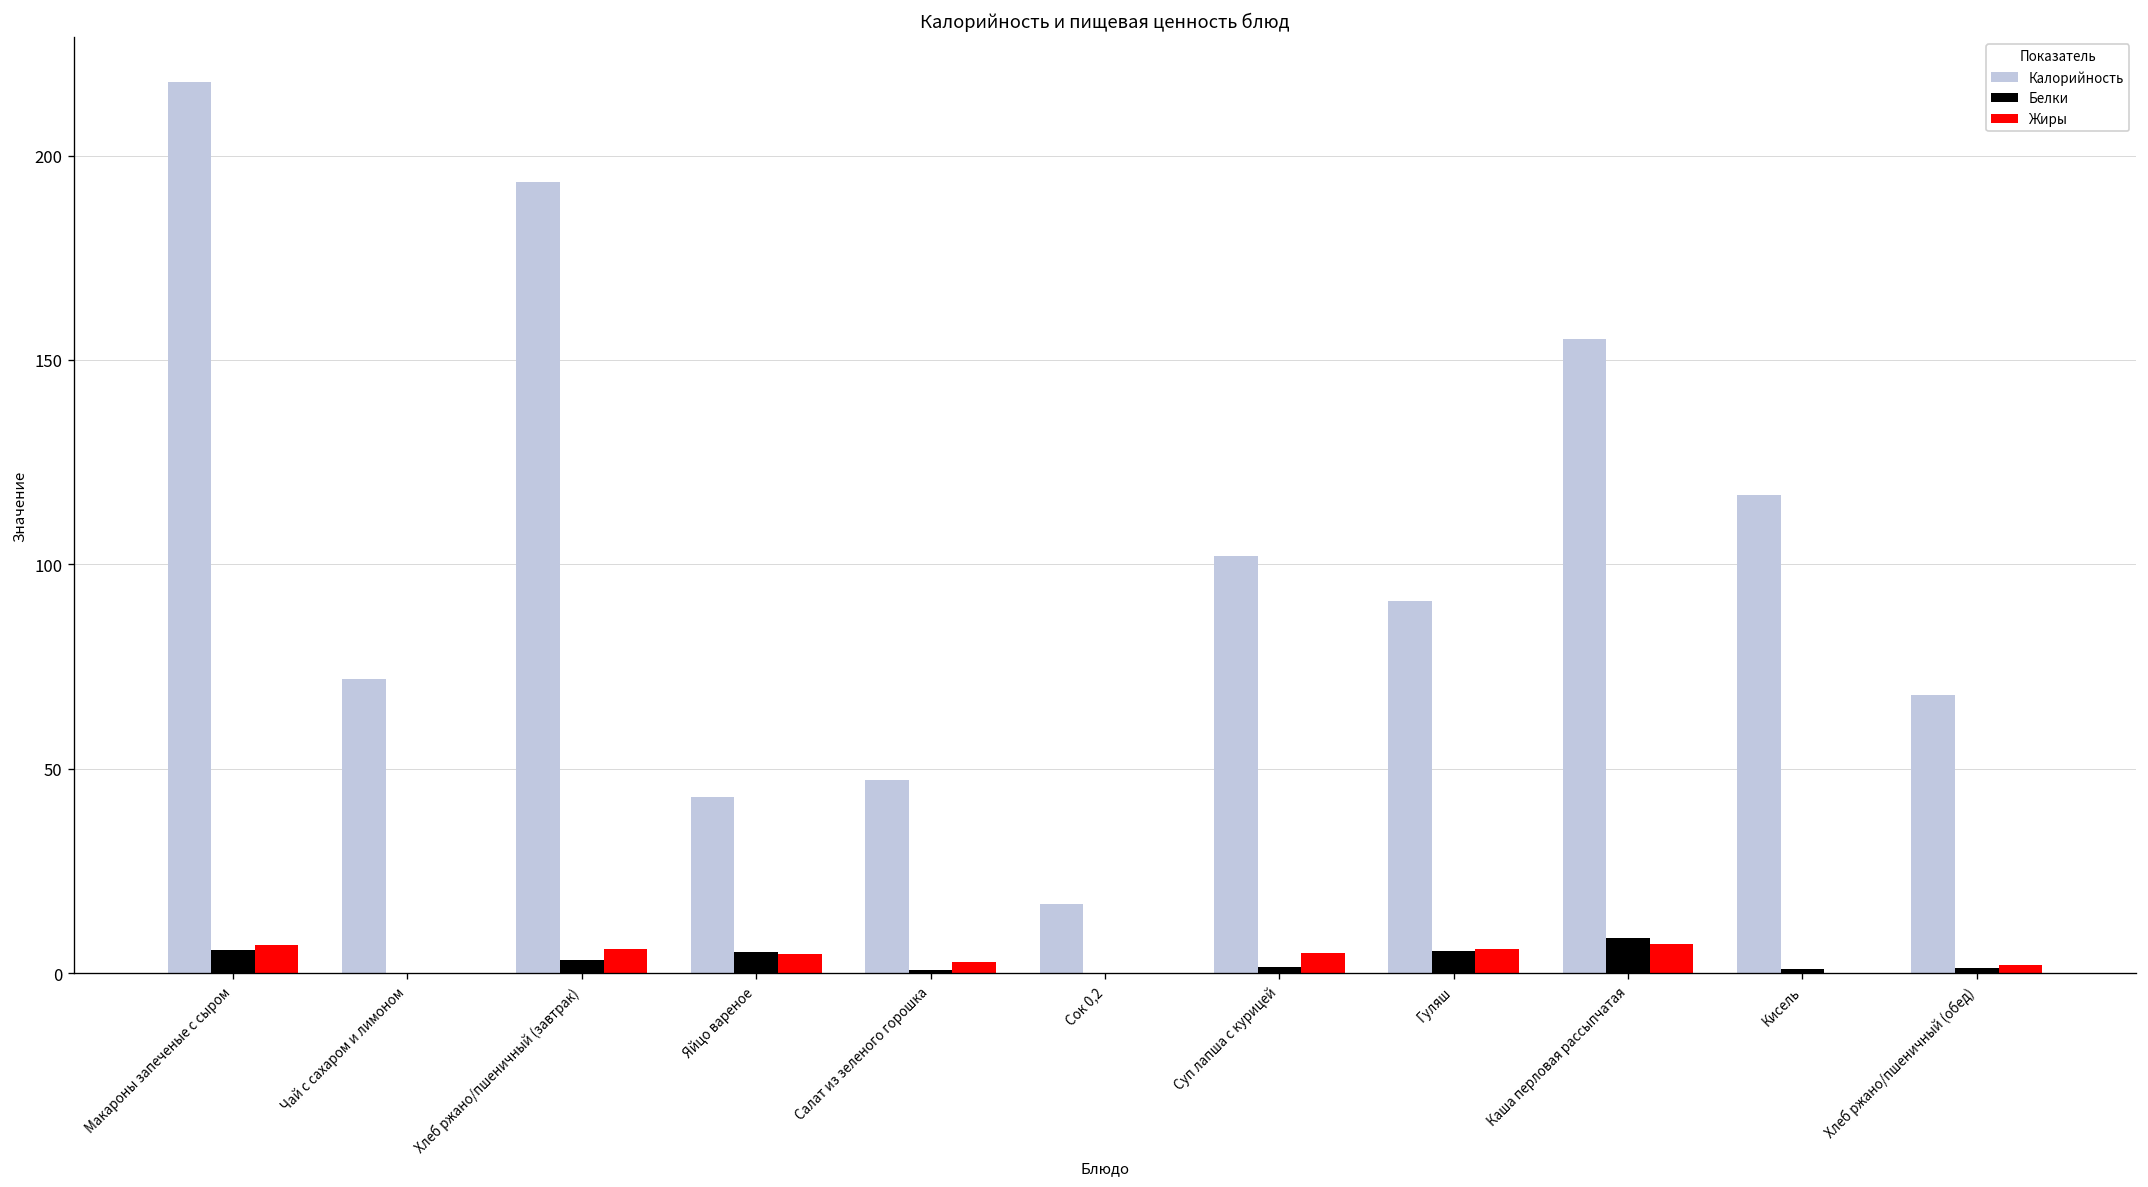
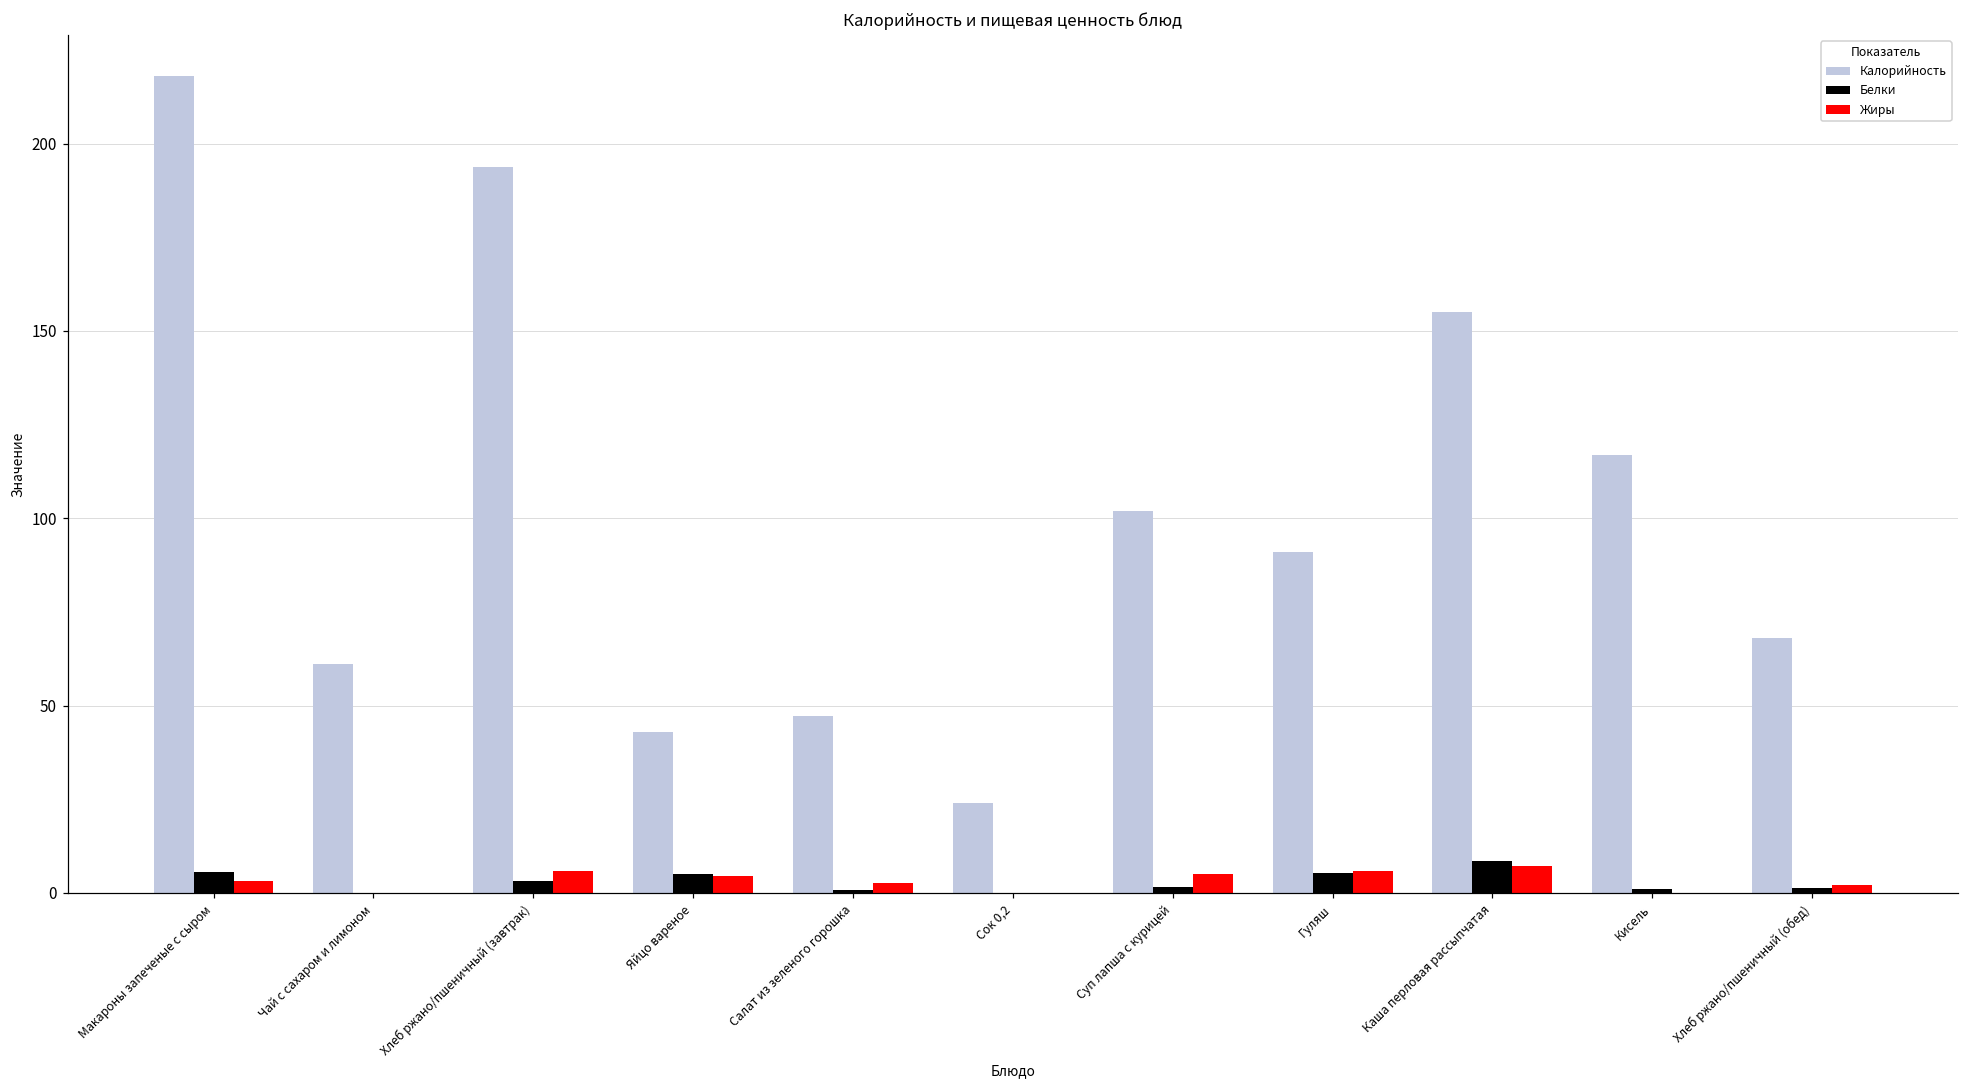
Жиры, Макароны запеченые с сыром: 7 -> 3
Калорийность, Чай с сахаром и лимоном: 72 -> 61
Калорийность, Сок 0,2: 17 -> 24
